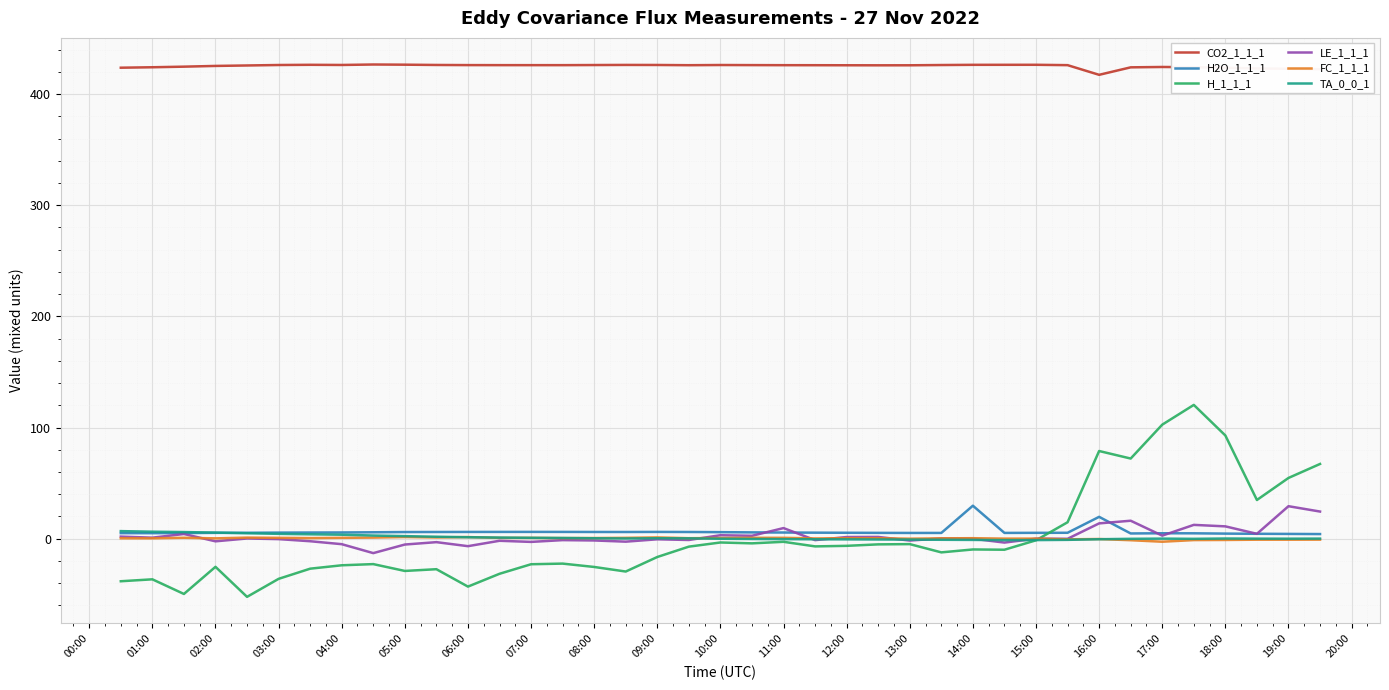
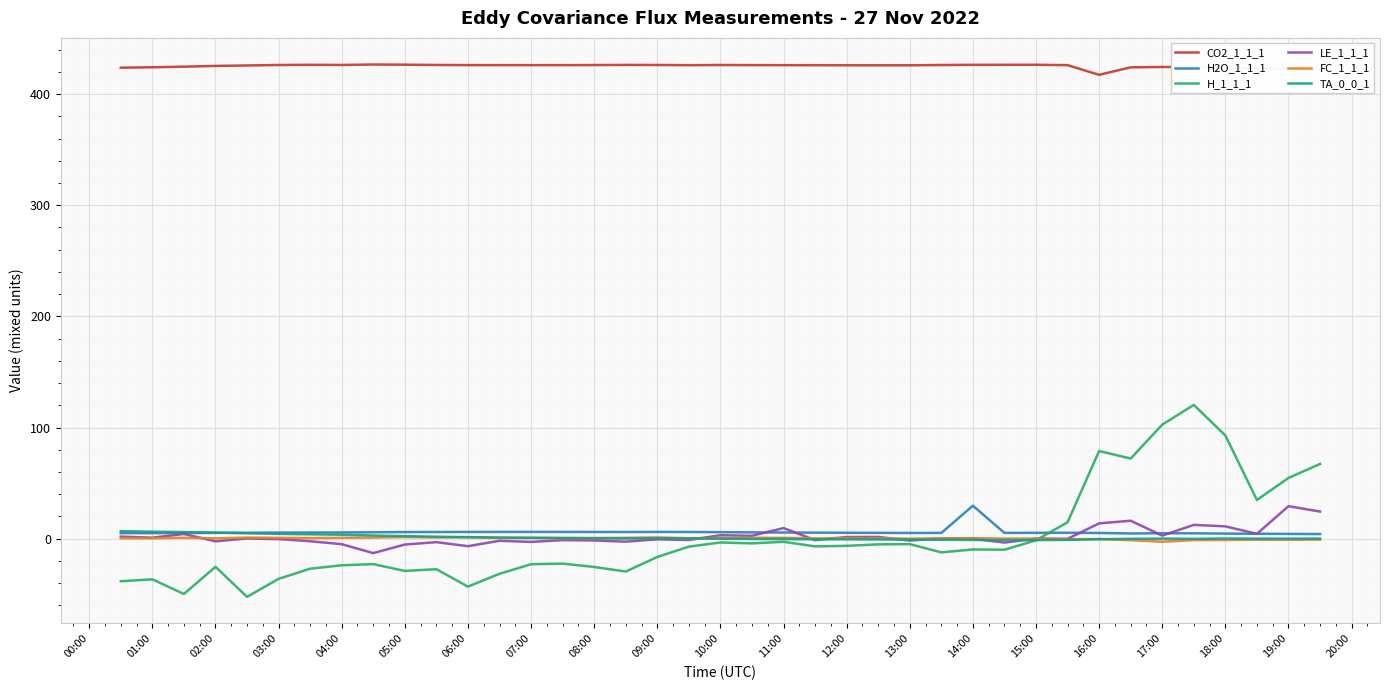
H2O_1_1_1, 16:00: 20 -> 5
